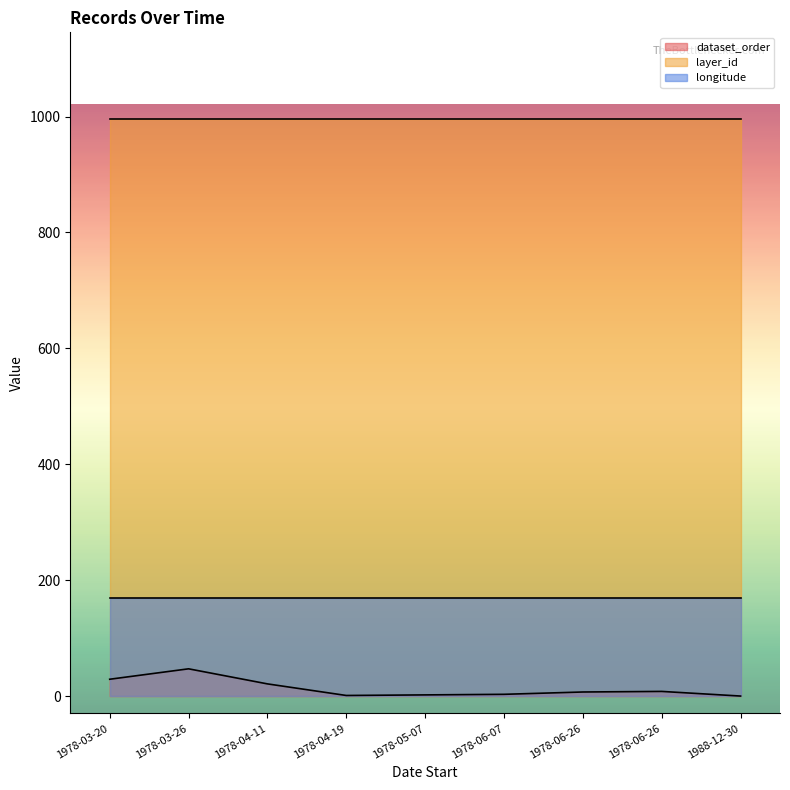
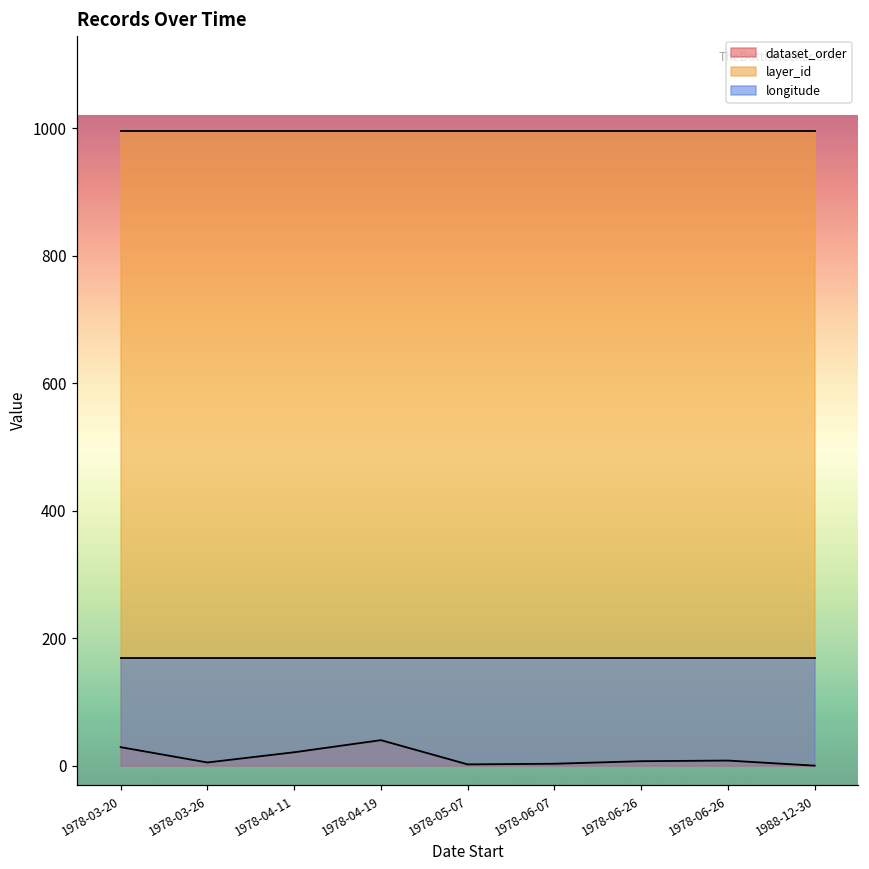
dataset_order, 1978-03-26: 50 -> 10
dataset_order, 1978-04-19: 0 -> 40
